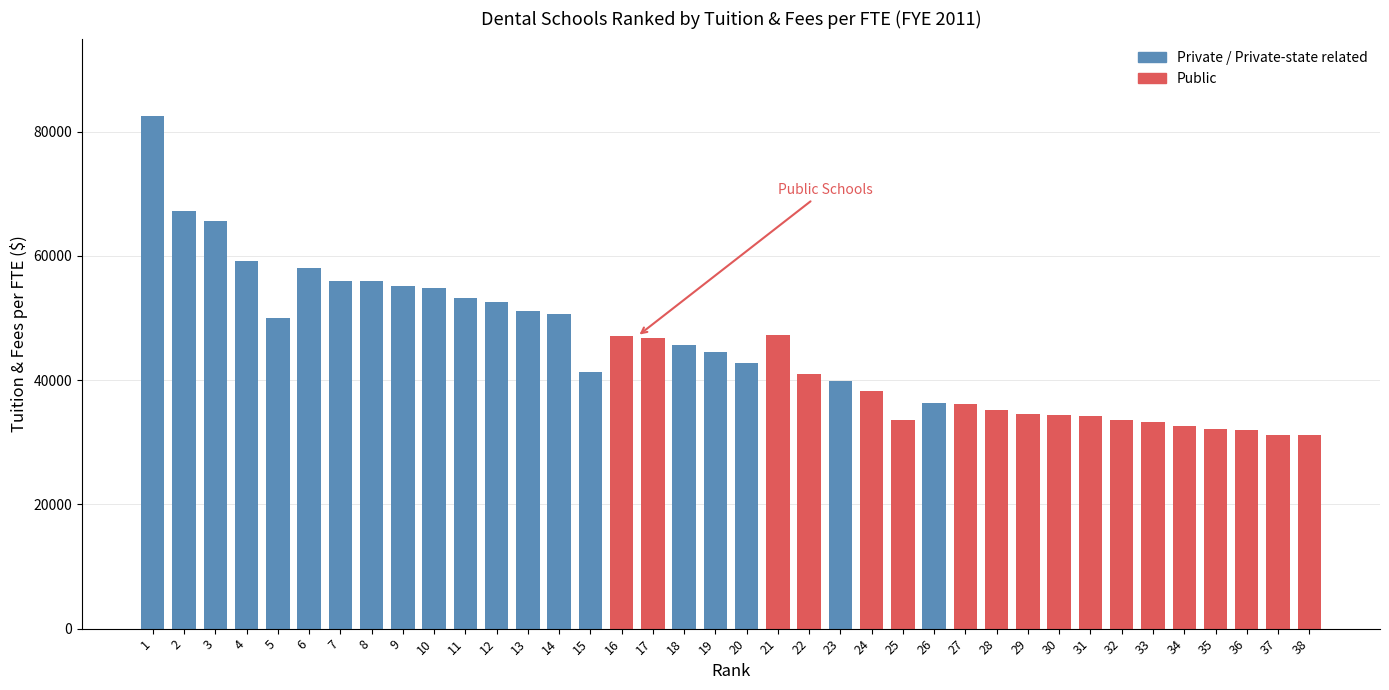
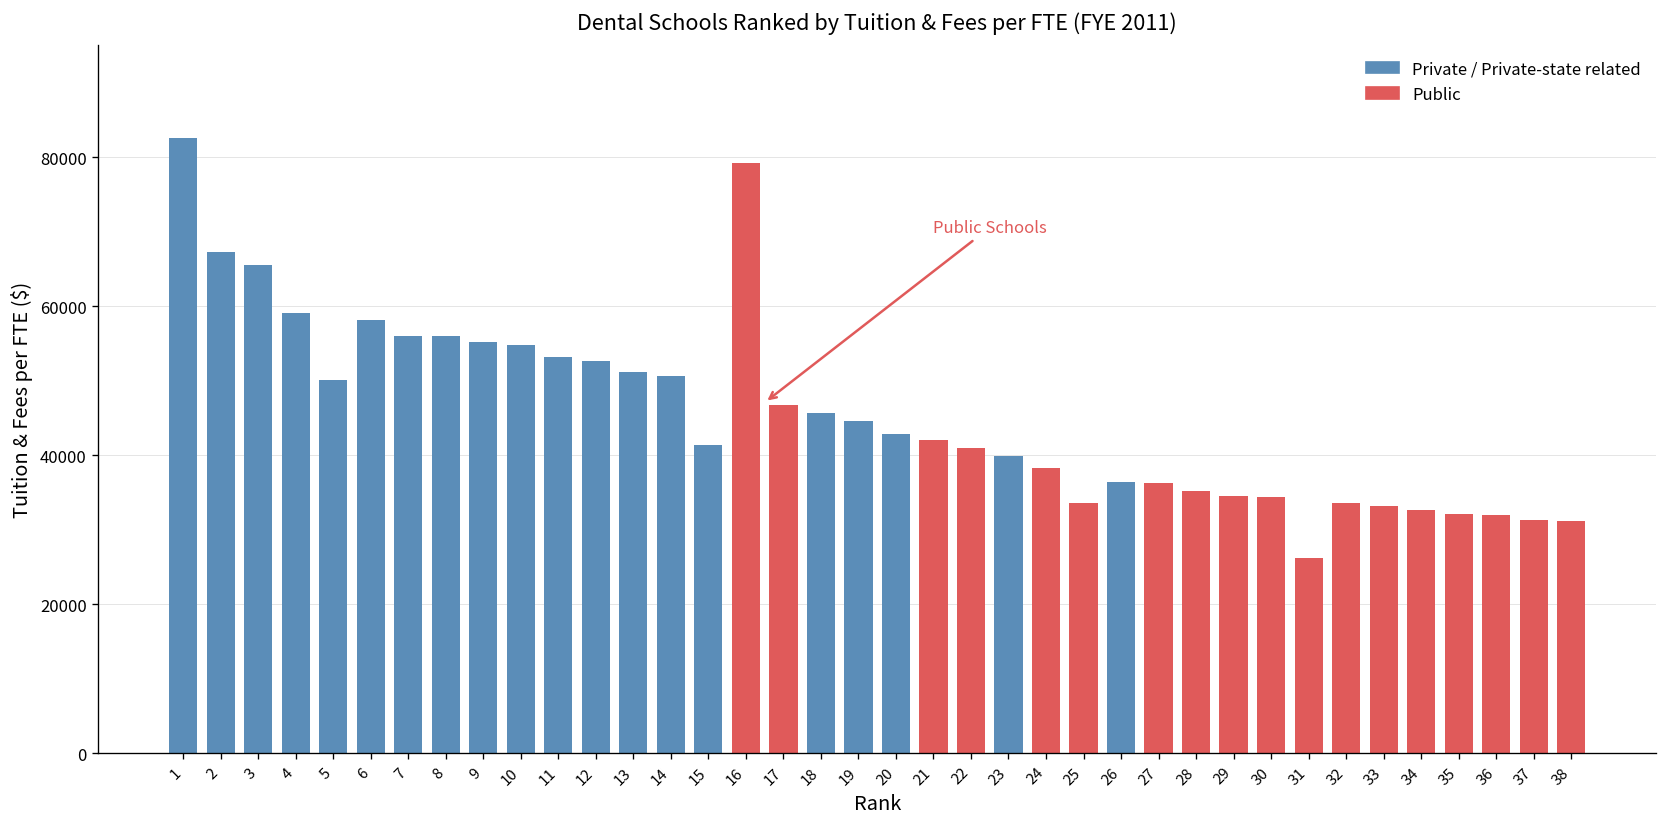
16: 47000 -> 79000
21: 47000 -> 42000
31: 34000 -> 26000
